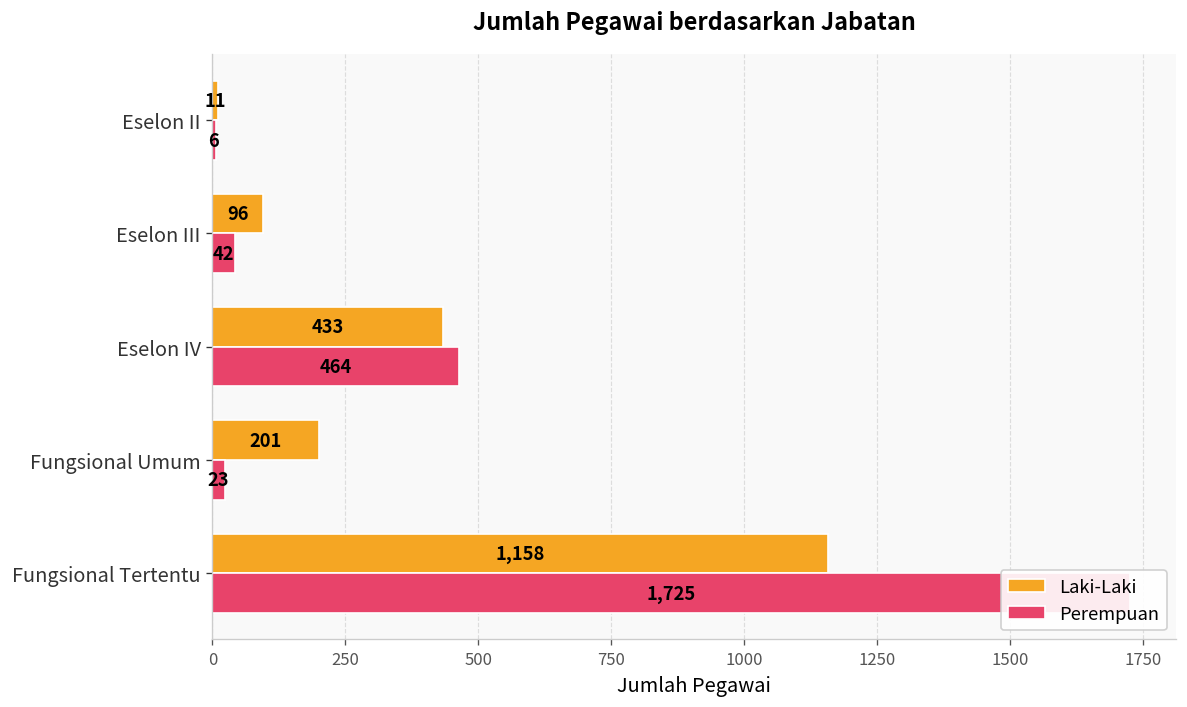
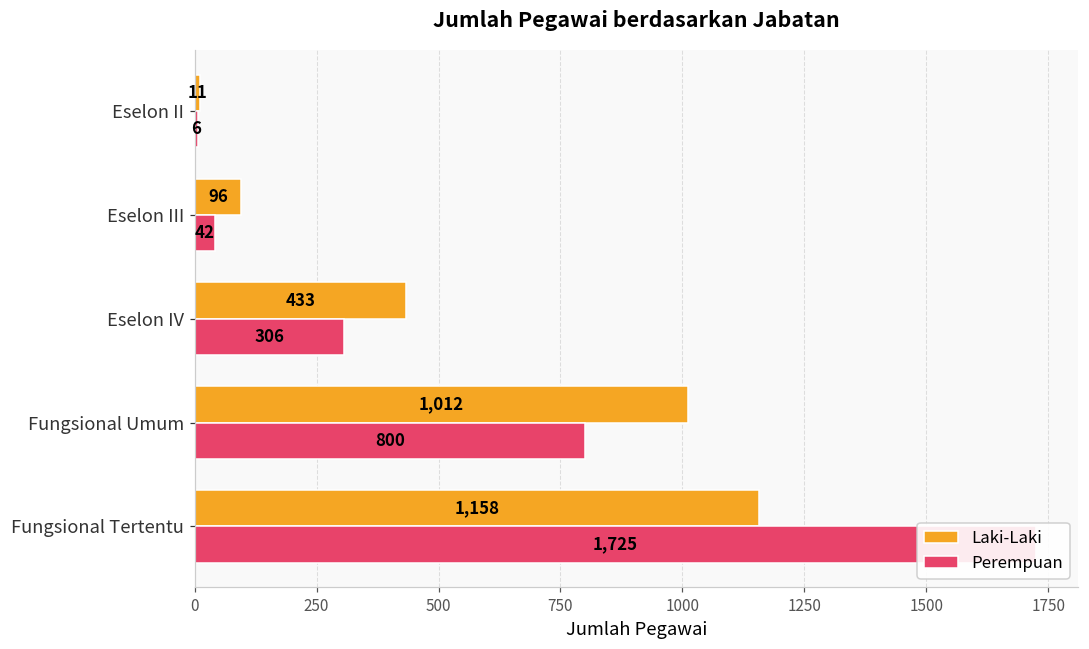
Perempuan, Eselon IV: 464 -> 306
Laki-Laki, Fungsional Umum: 201 -> 1,012
Perempuan, Fungsional Umum: 23 -> 800
